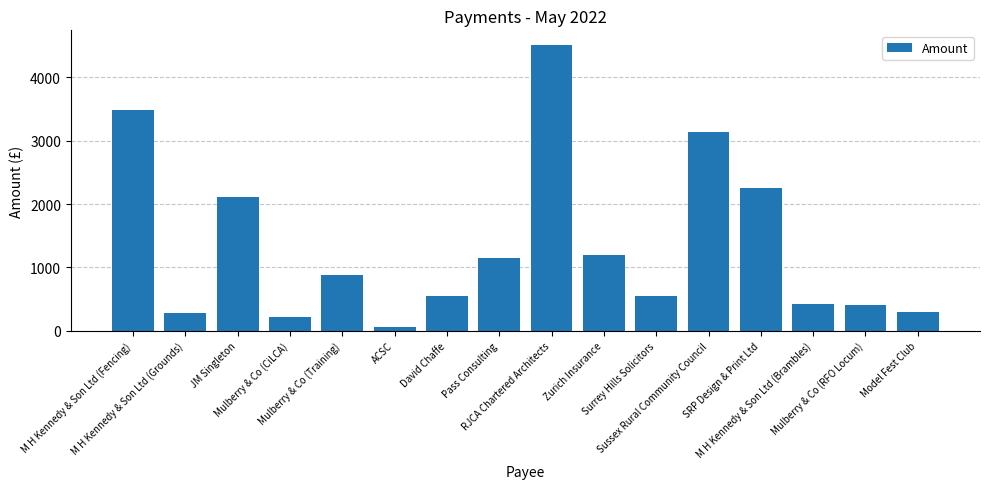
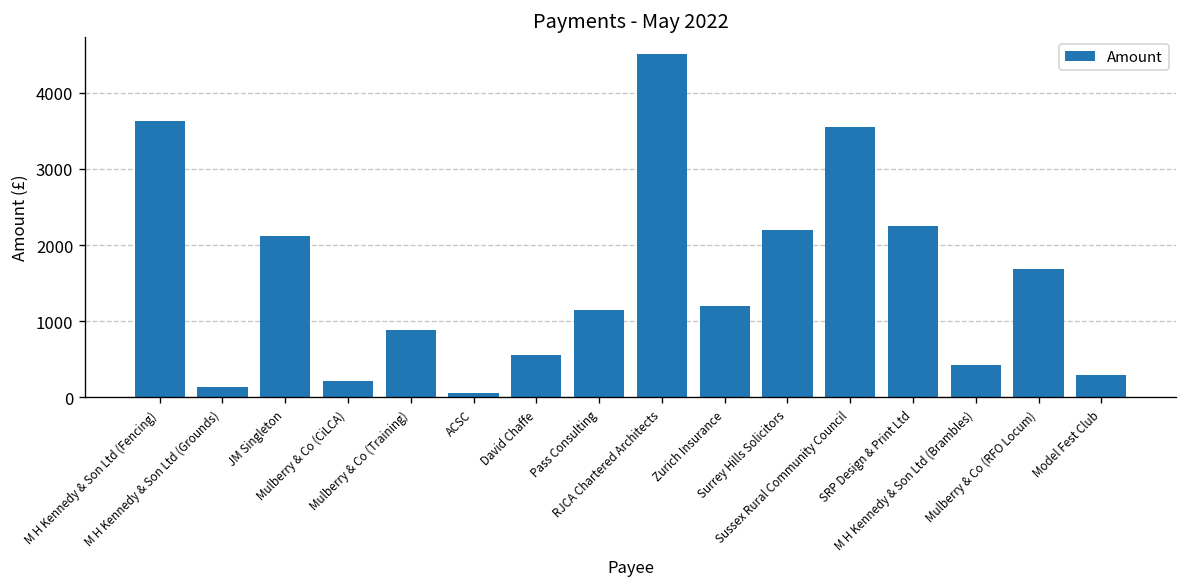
M H Kennedy & Son Ltd (Fencing): 3500 -> 3600
M H Kennedy & Son Ltd (Grounds): 300 -> 100
Surrey Hills Solicitors: 600 -> 2200
Sussex Rural Community Council: 3100 -> 3500
Mulberry & Co (RFO Locum): 400 -> 1700
